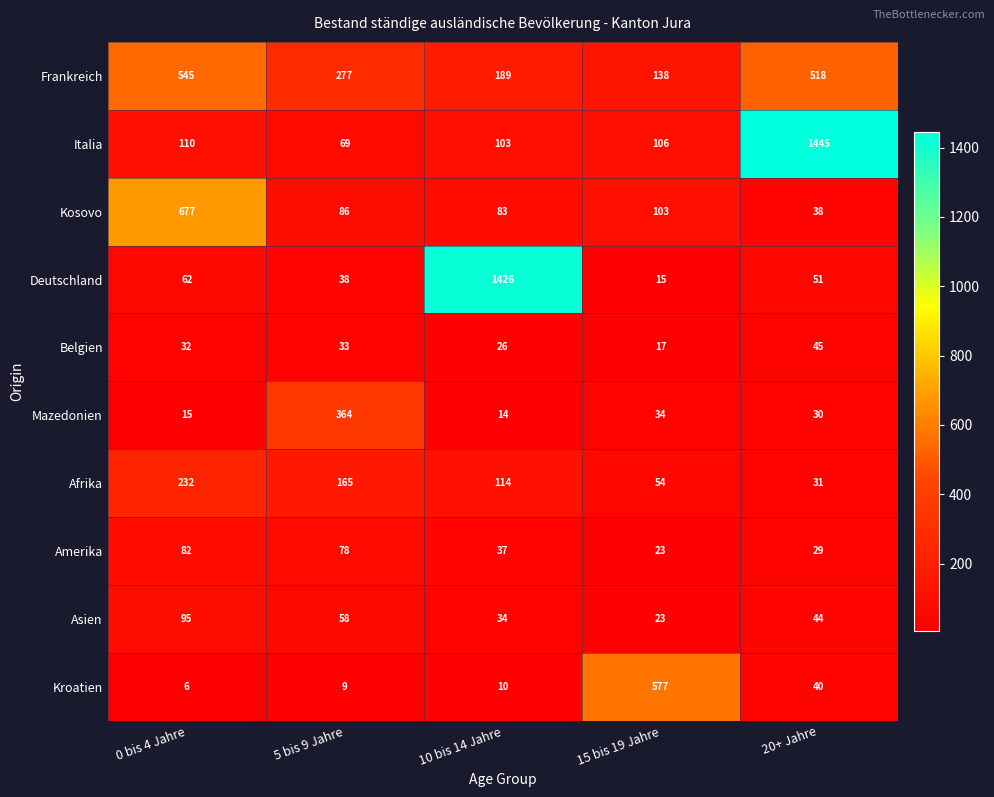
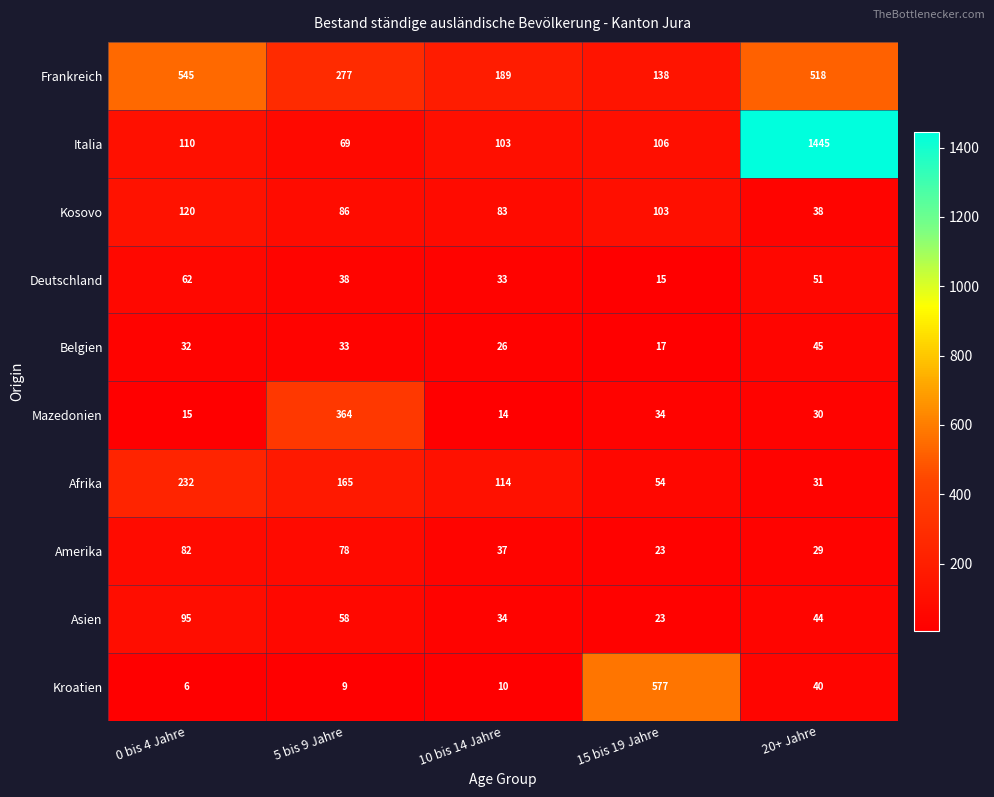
Kosovo, 0 bis 4 Jahre: 677 -> 120
Deutschland, 10 bis 14 Jahre: 1426 -> 33
